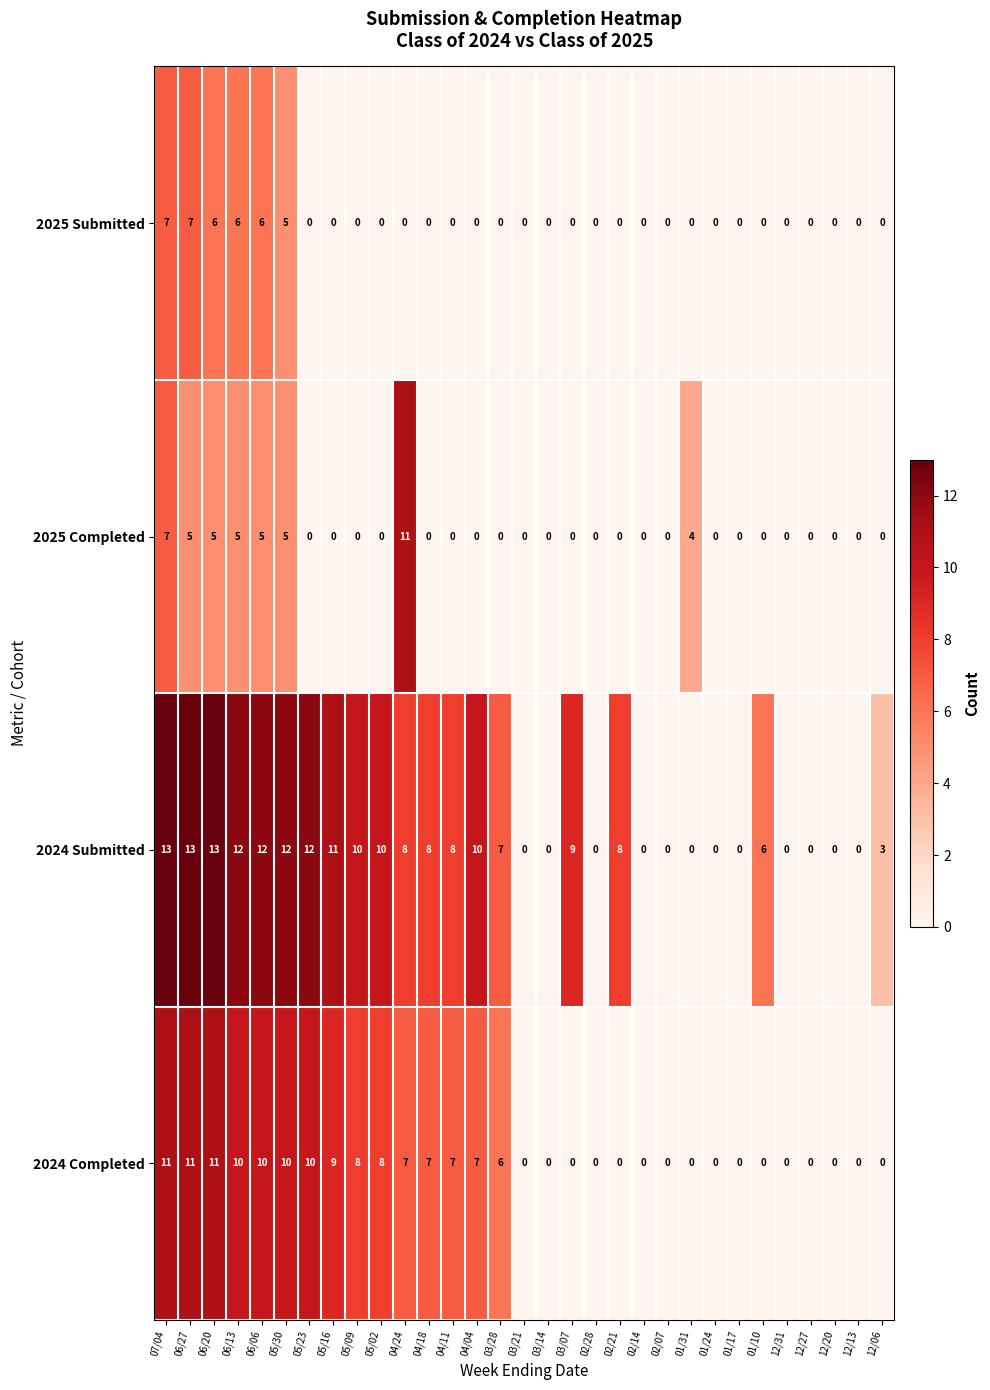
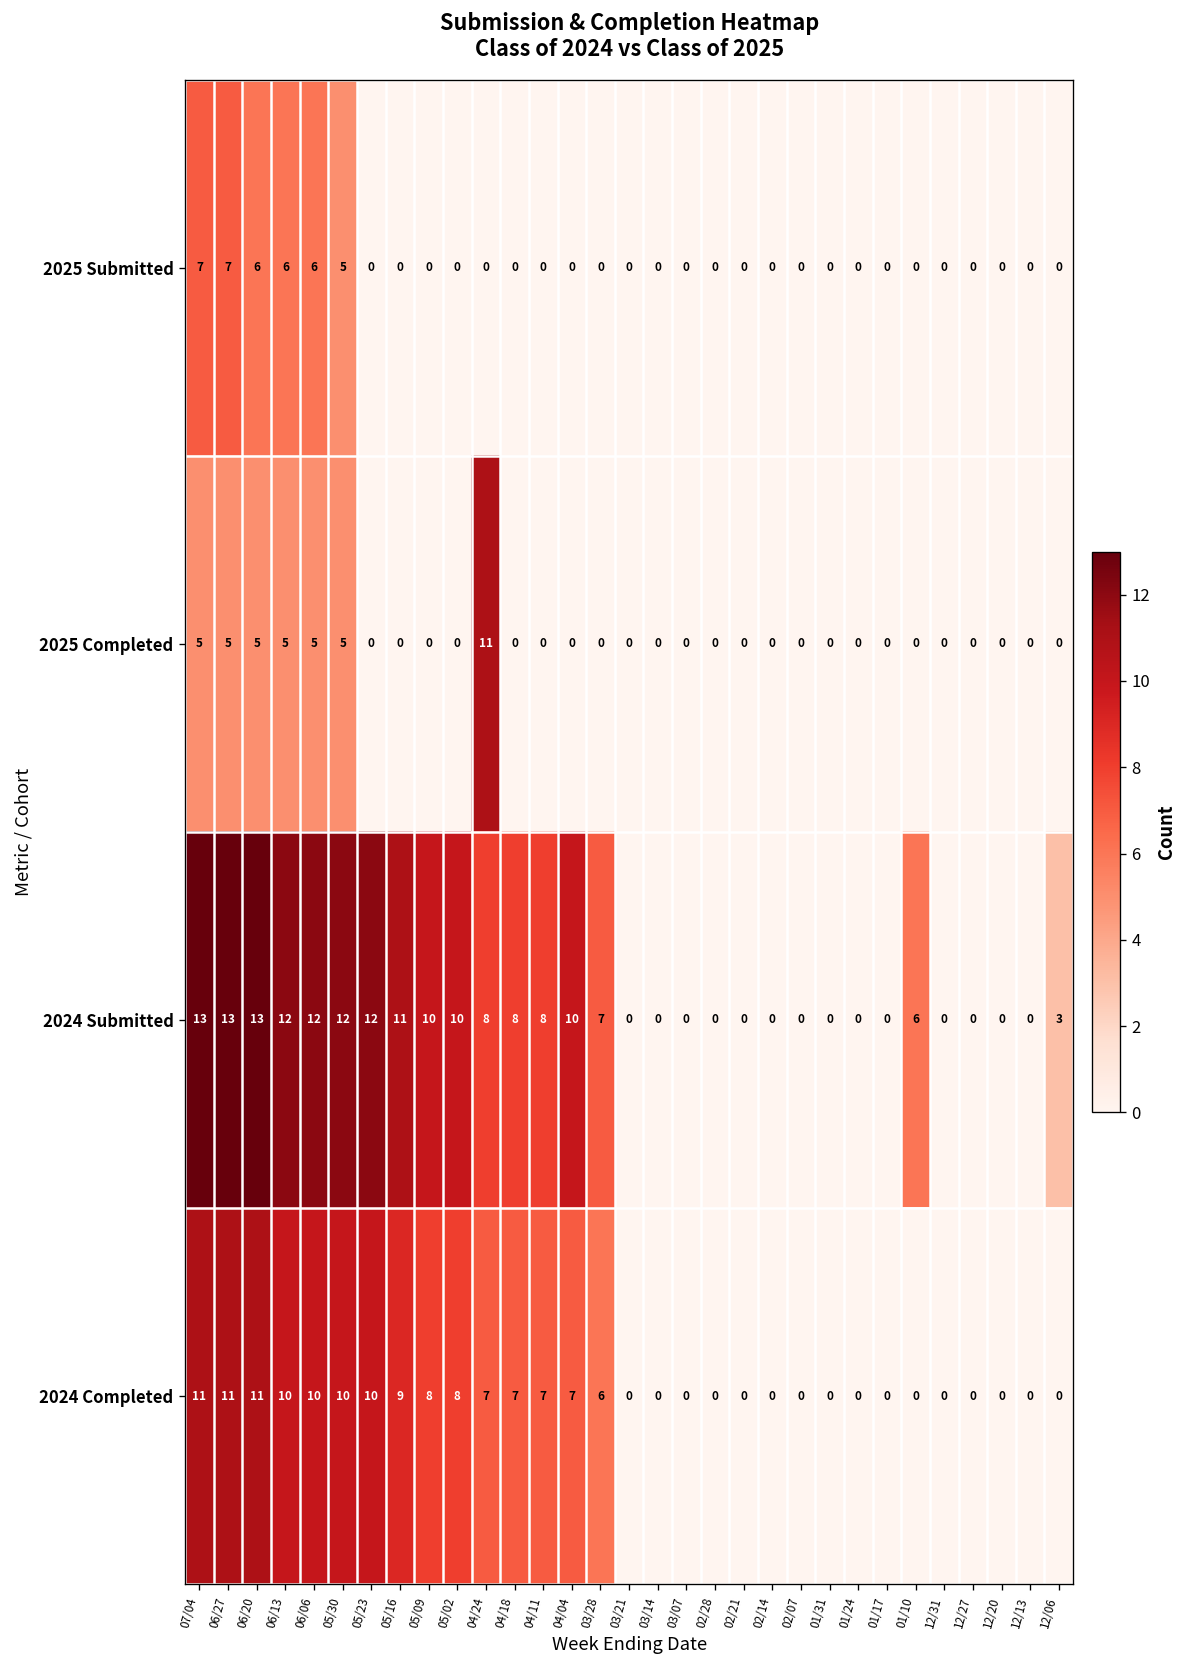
2025 Completed, 07/04: 7 -> 5
2025 Completed, 01/31: 4 -> 0
2024 Submitted, 03/07: 9 -> 0
2024 Submitted, 02/21: 8 -> 0
